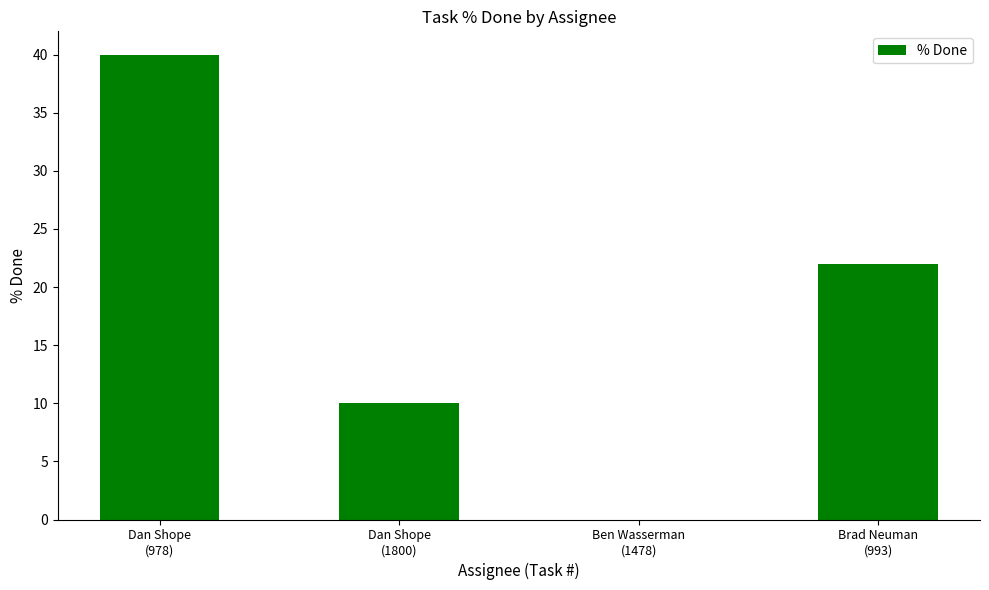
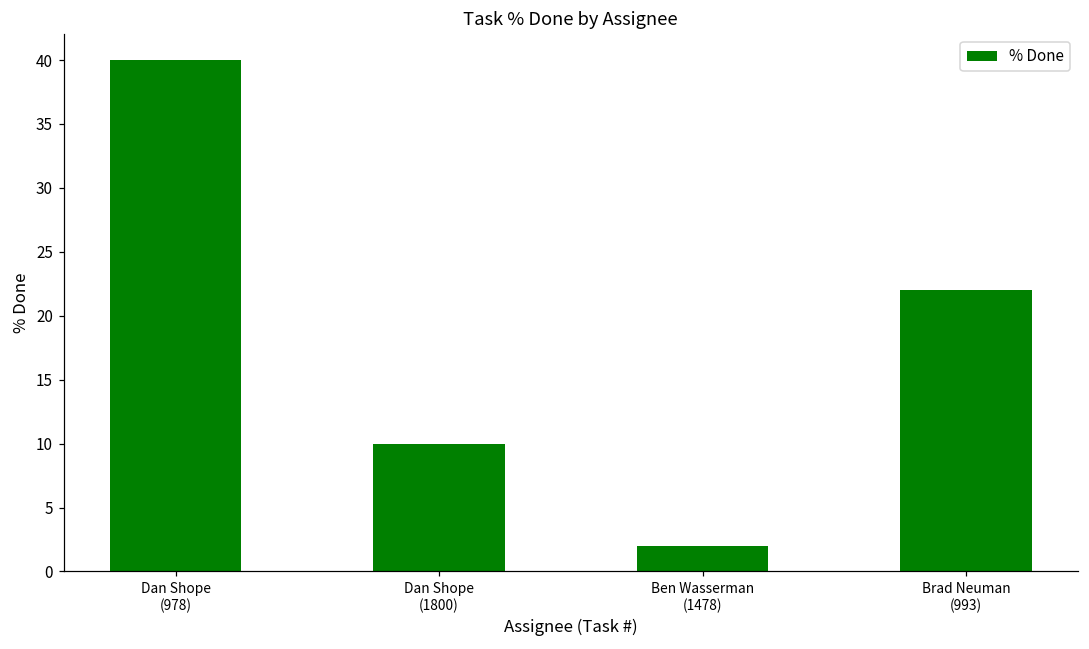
Ben Wasserman (1478): 0 -> 2
